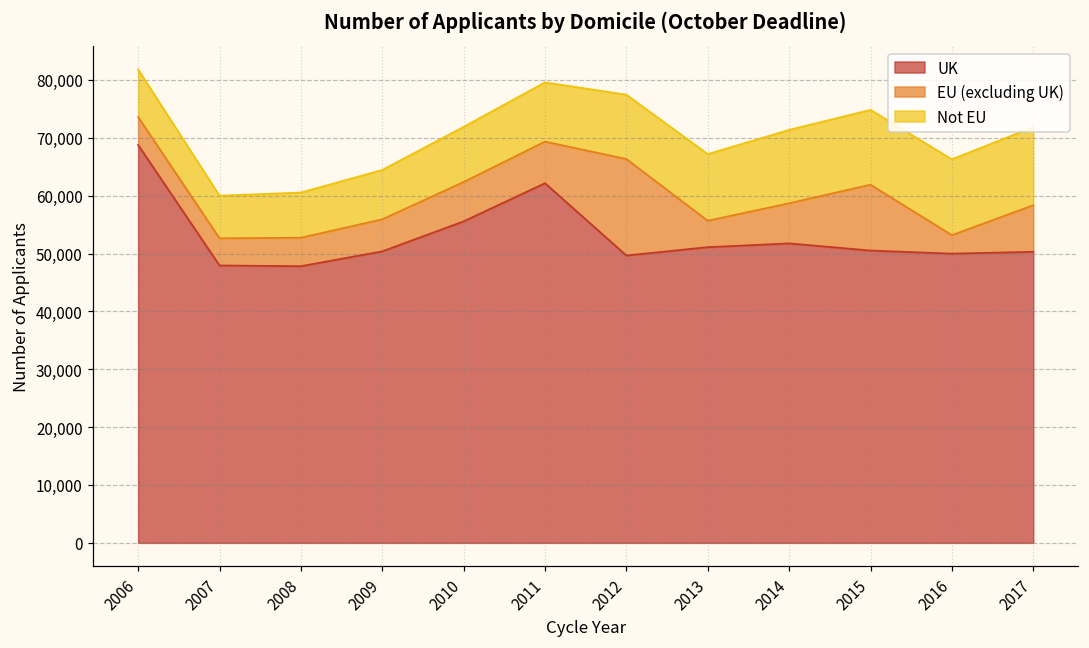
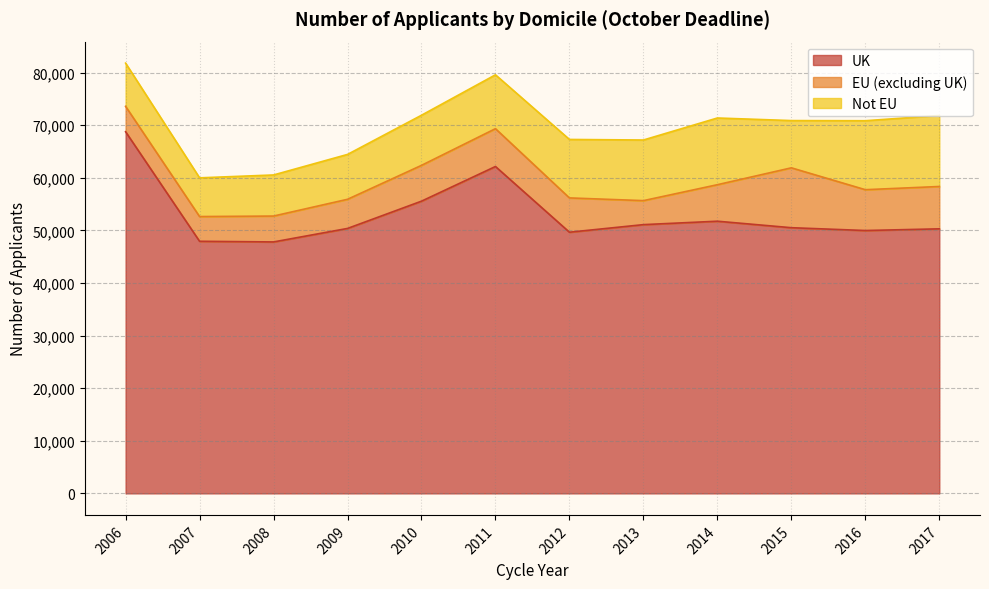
EU (excluding UK), 2012: 17,000 -> 7,000
Not EU, 2015: 13,000 -> 9,000
EU (excluding UK), 2016: 3,000 -> 8,000
